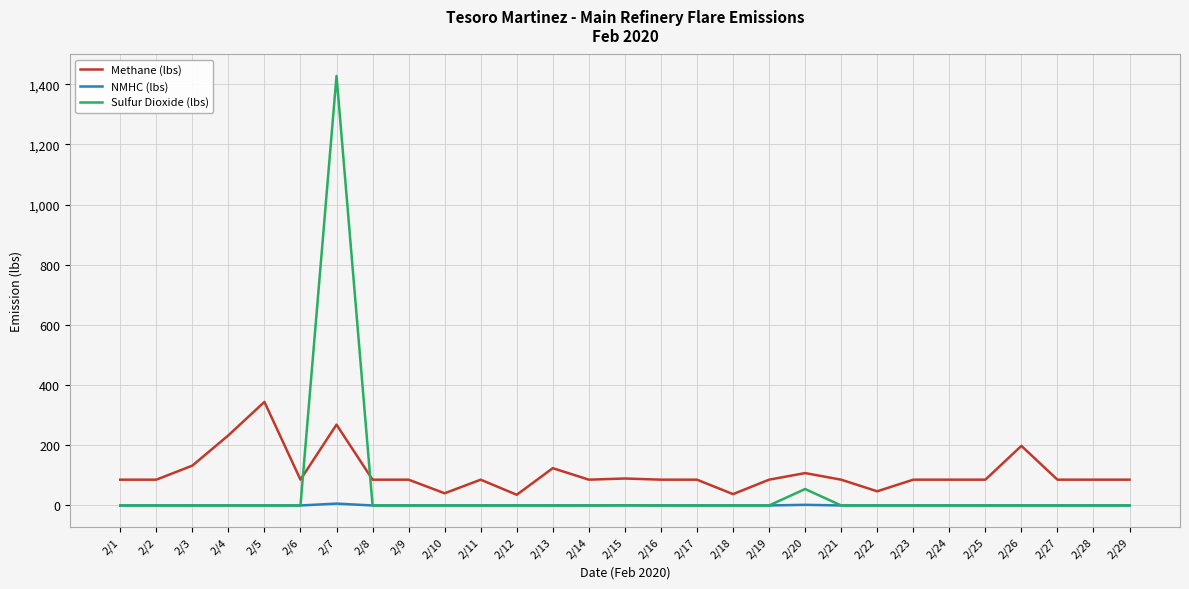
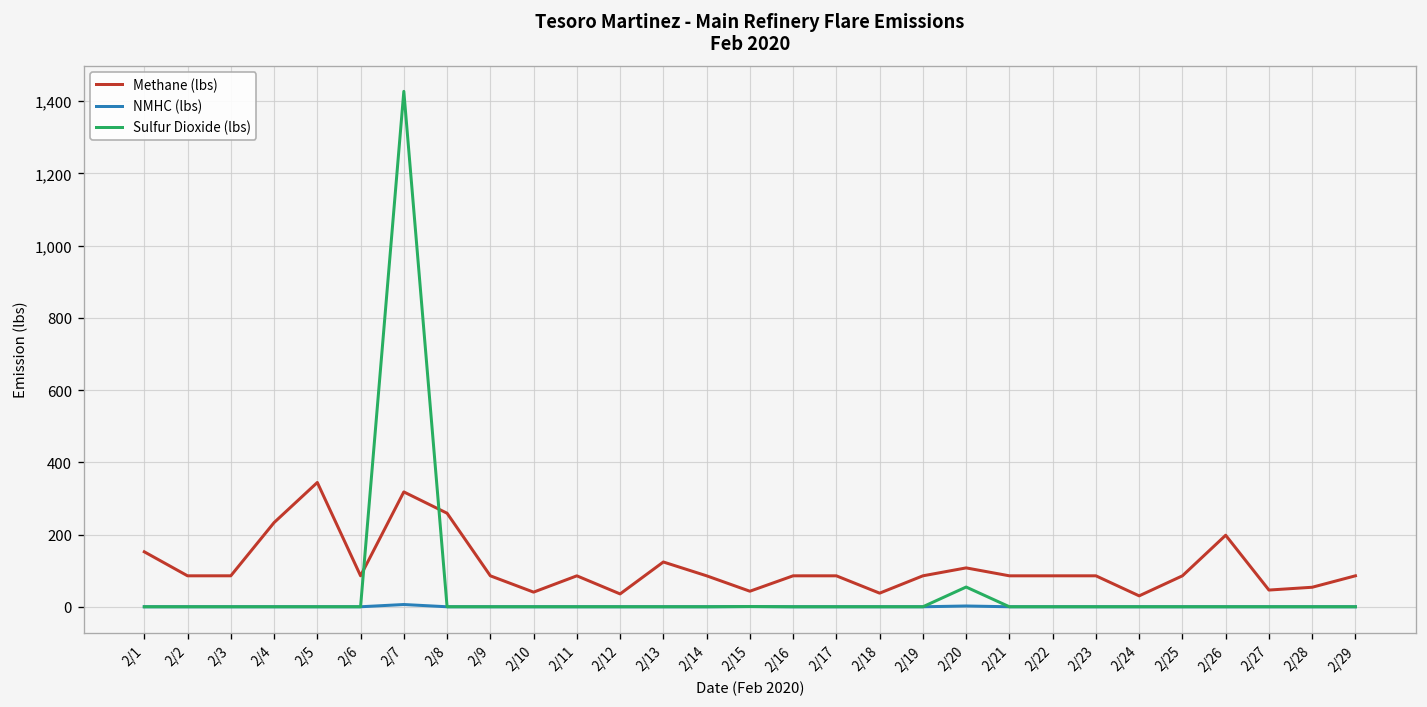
Methane (lbs), 2/1: 90 -> 150
Methane (lbs), 2/3: 130 -> 90
Methane (lbs), 2/7: 270 -> 320
Methane (lbs), 2/8: 90 -> 260
Methane (lbs), 2/15: 90 -> 40
Methane (lbs), 2/22: 50 -> 90
Methane (lbs), 2/24: 90 -> 30
Methane (lbs), 2/27: 90 -> 50
Methane (lbs), 2/28: 90 -> 50
